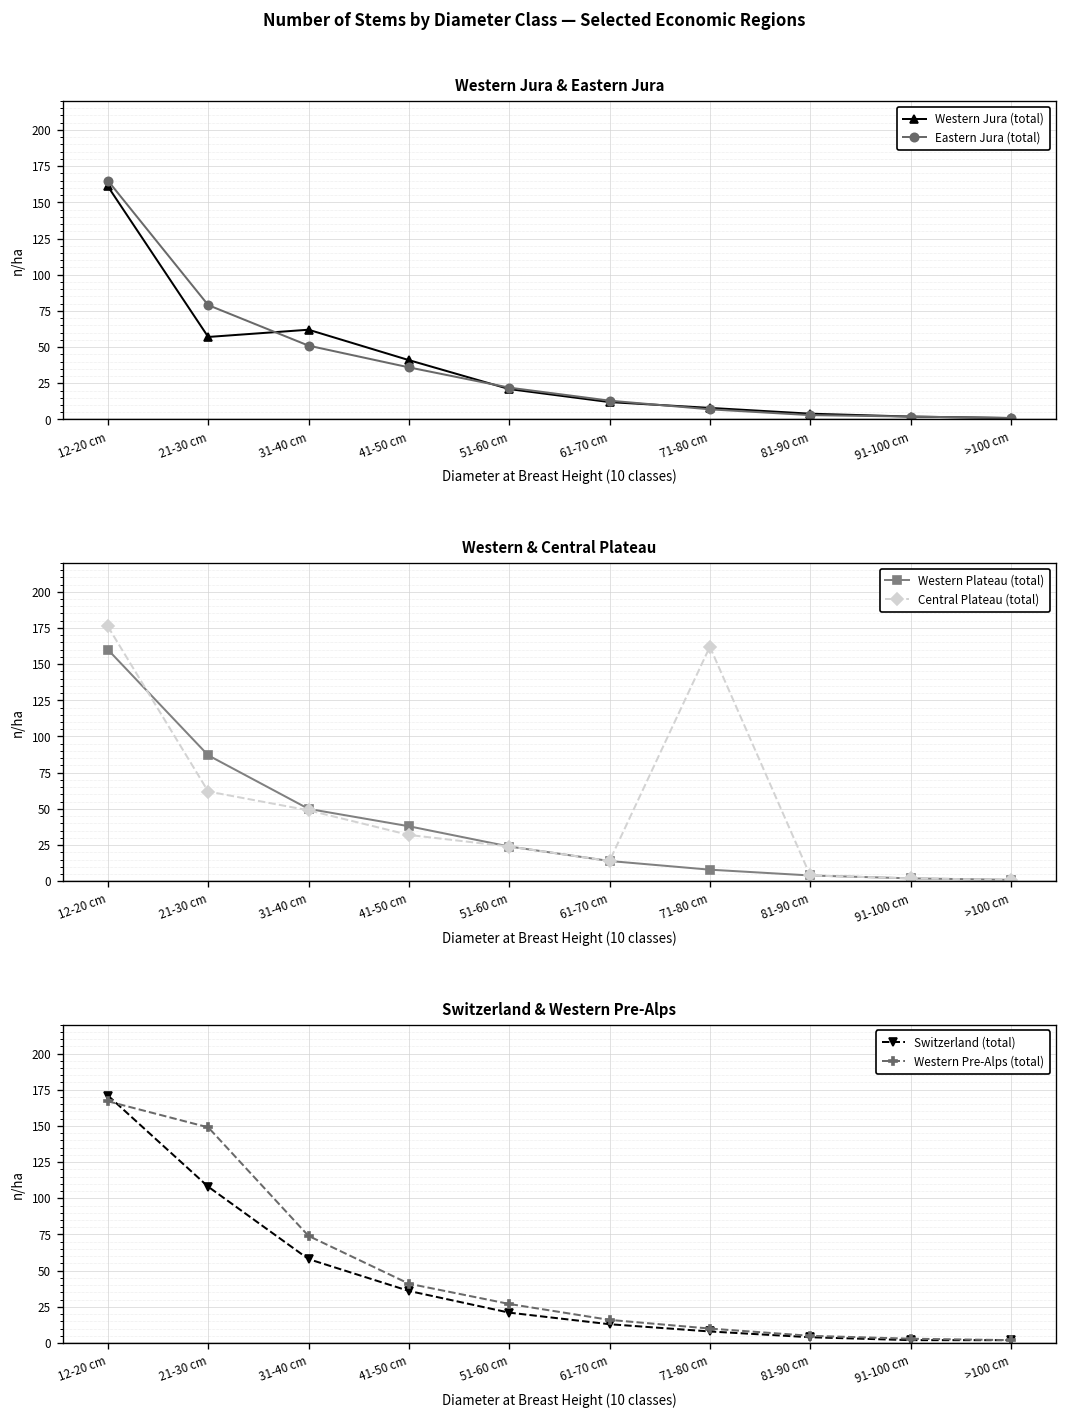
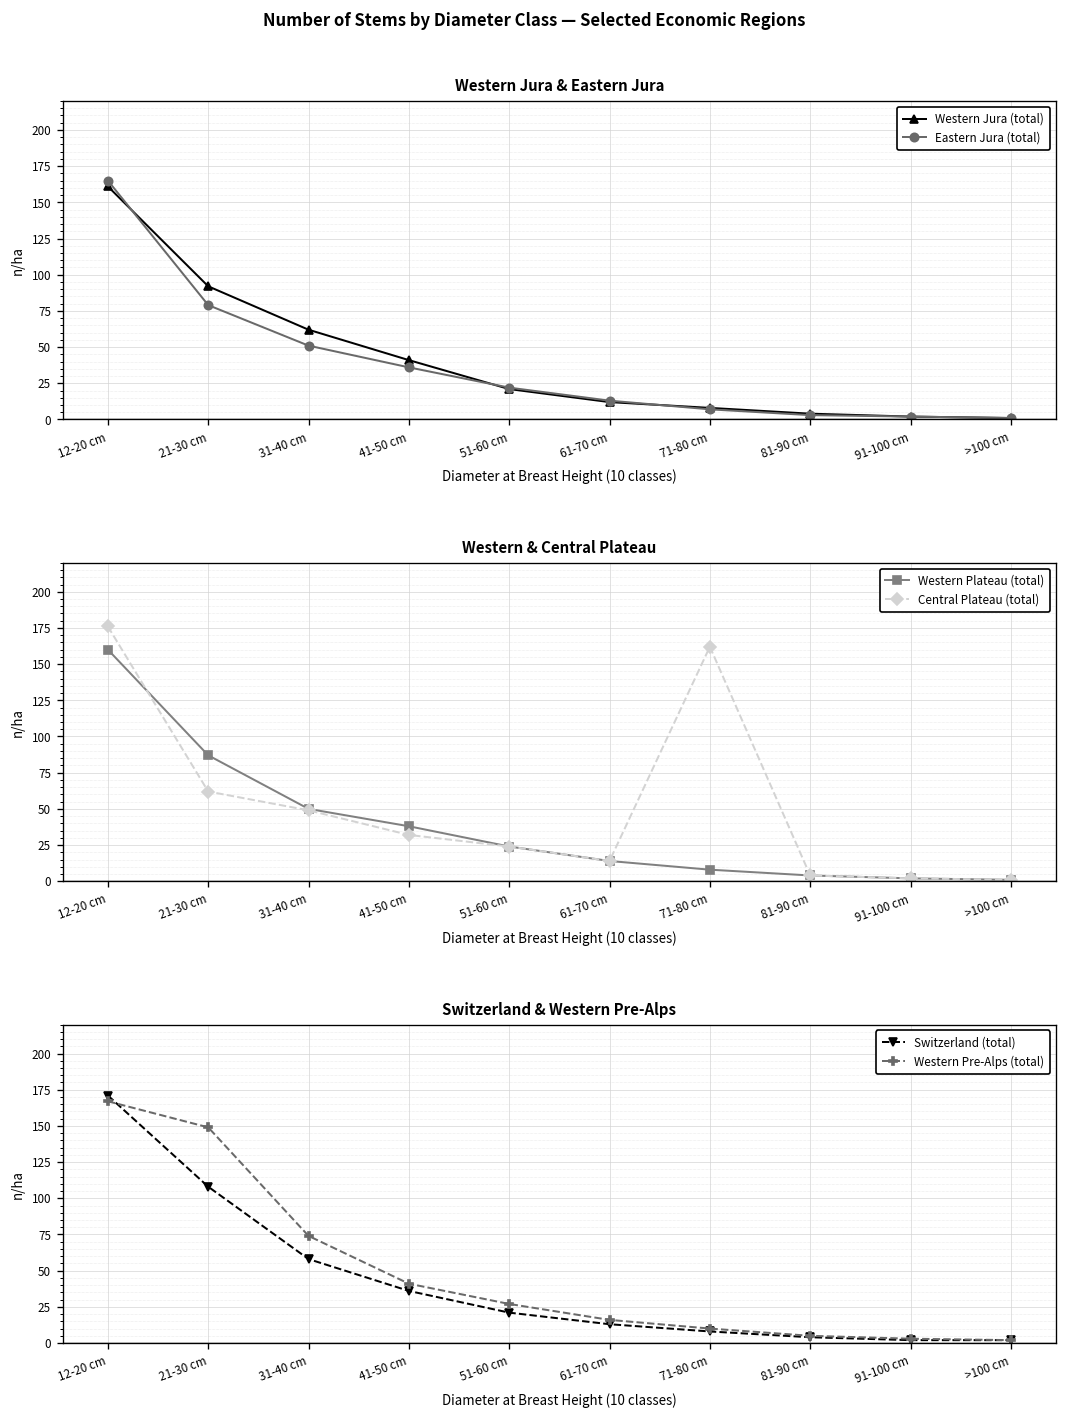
Western Jura & Eastern Jura, Western Jura (total), 21-30 cm: 57 -> 92
